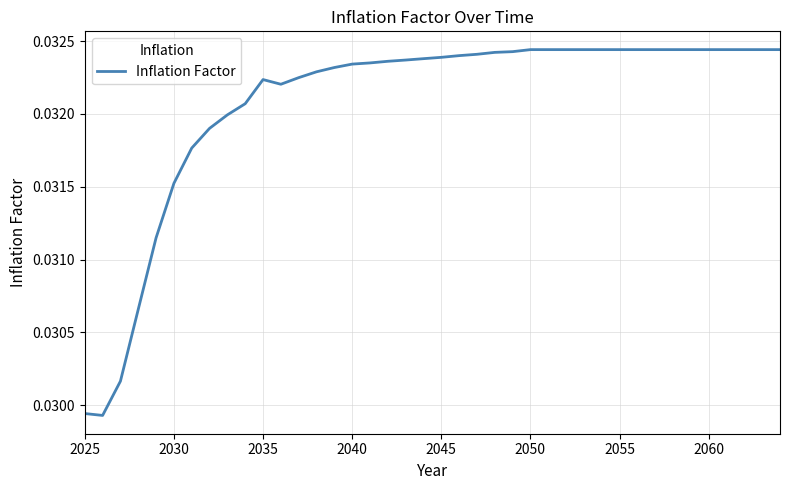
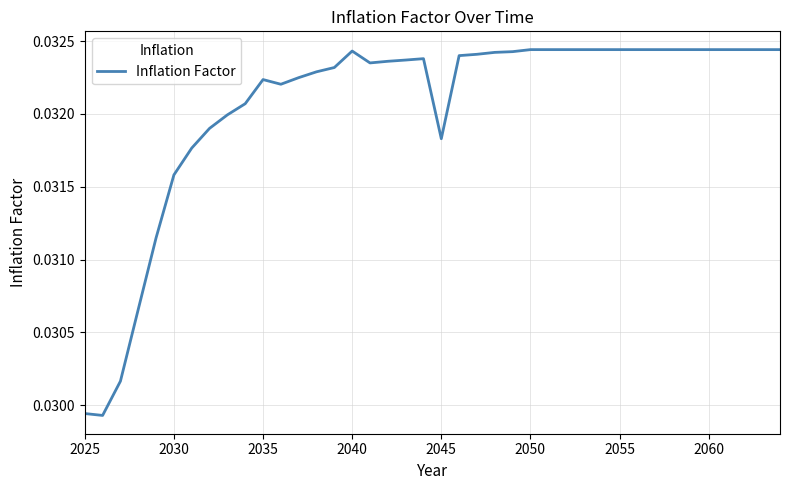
2030: 0.03152 -> 0.03158
2040: 0.03234 -> 0.03243
2045: 0.03239 -> 0.03183
